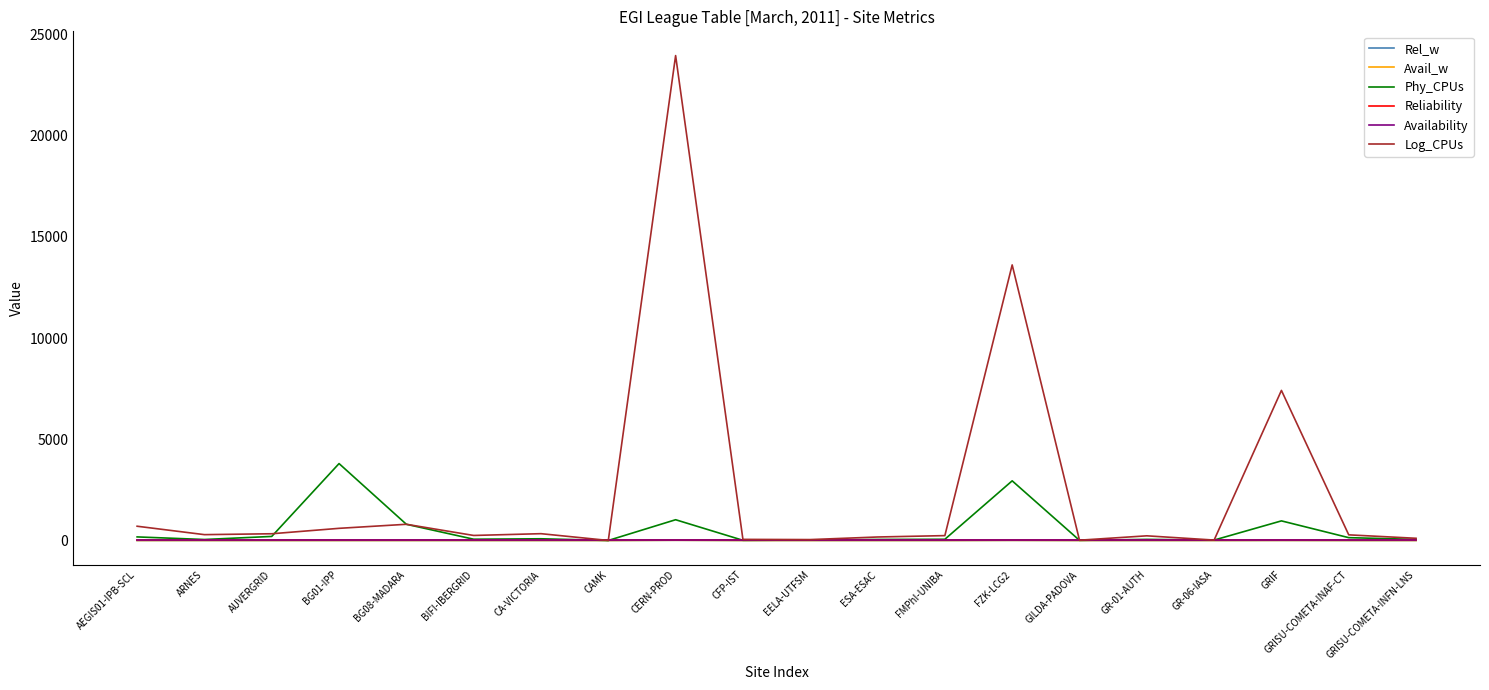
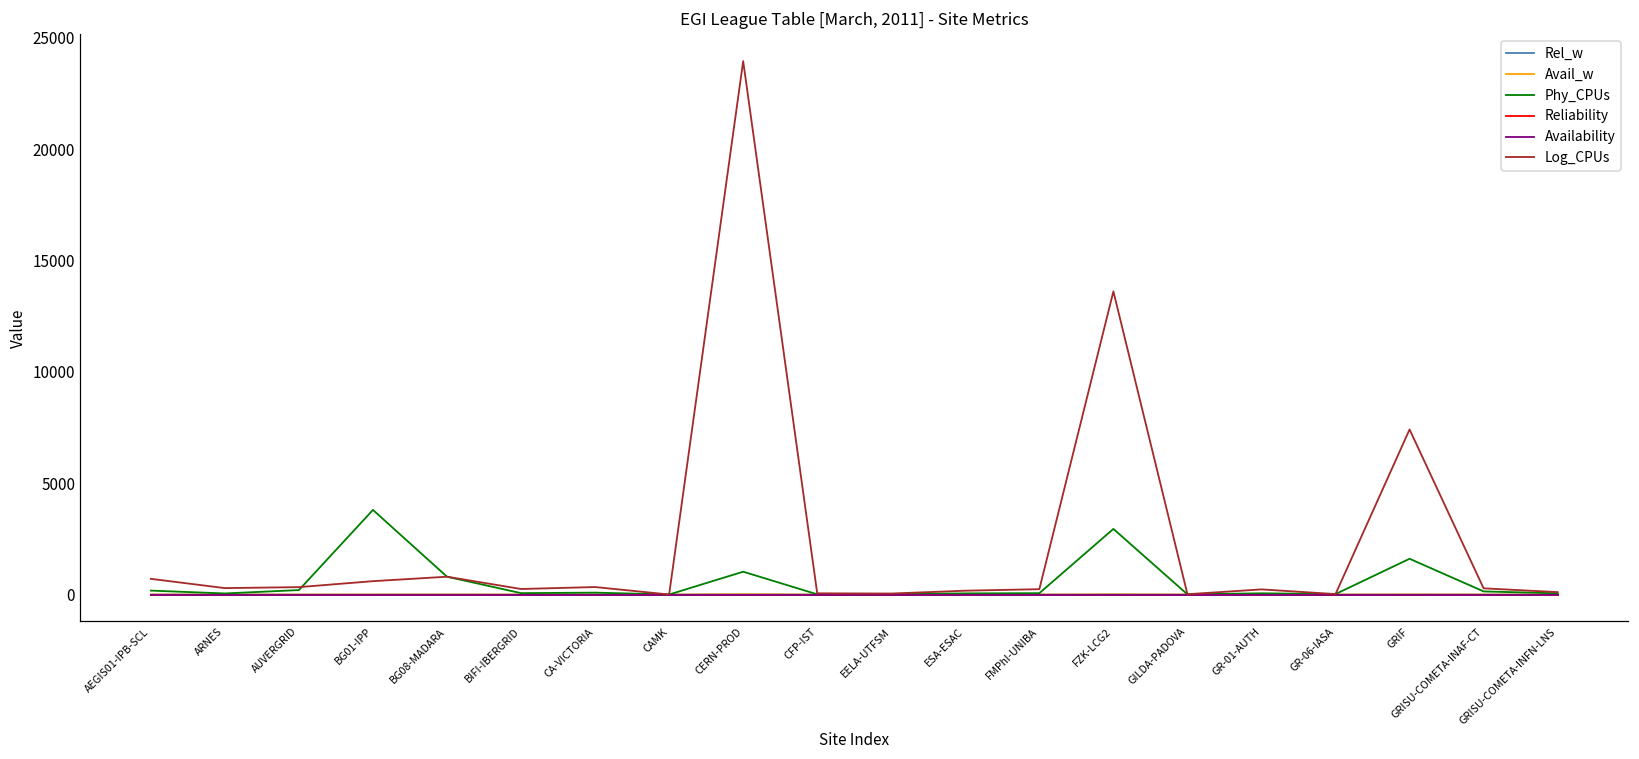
Phy_CPUs, GRIF: 1000 -> 1600
